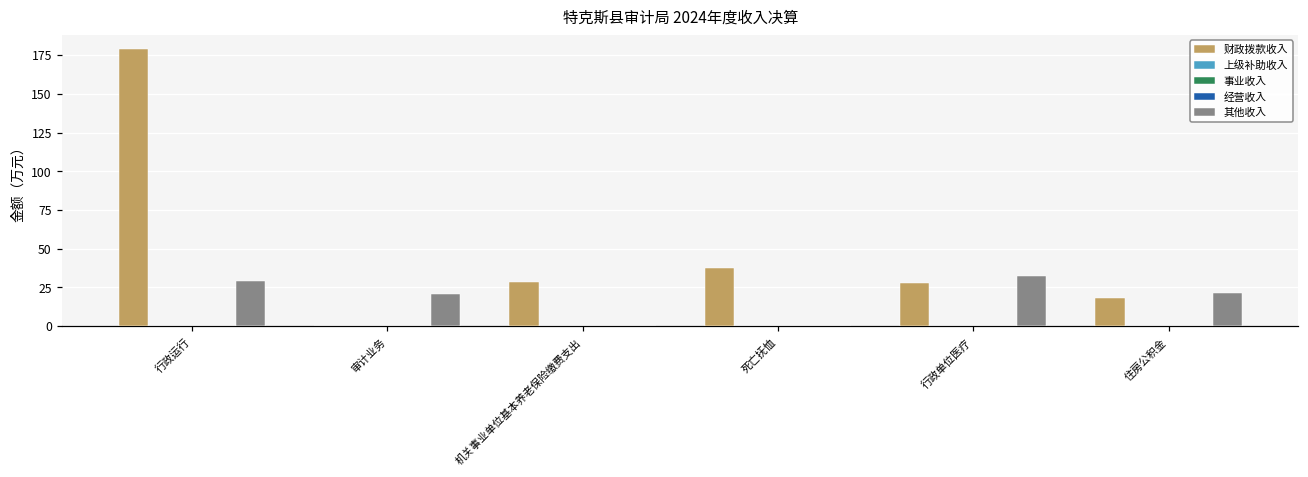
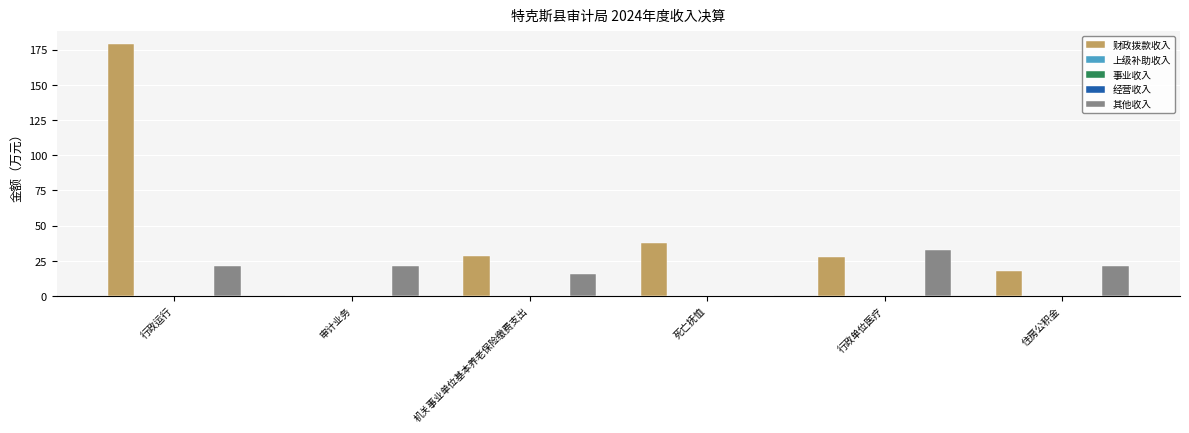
其他收入, 行政运行: 29 -> 21
其他收入, 机关事业单位基本养老保险缴费支出: 0 -> 15
